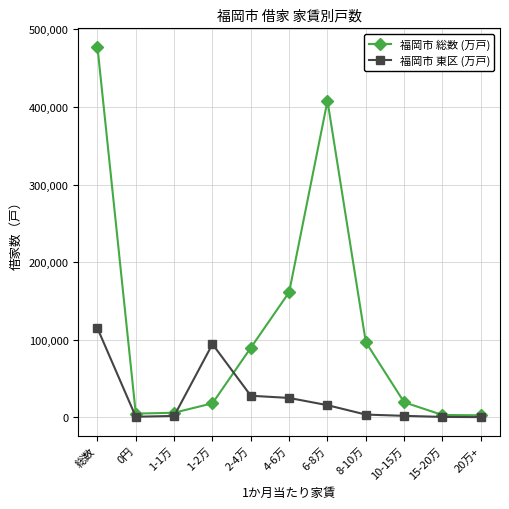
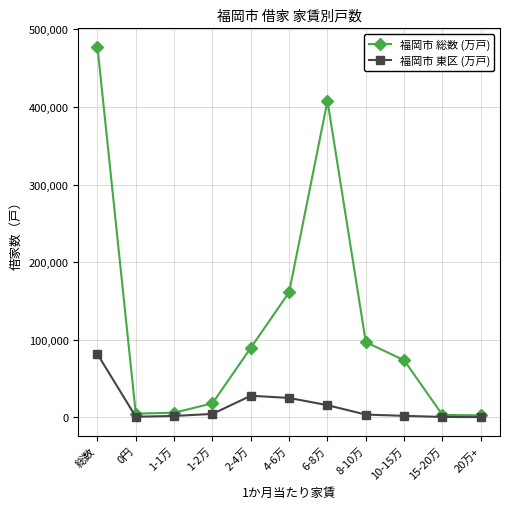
福岡市 東区 (万戸), 総数: 110,000 -> 80,000
福岡市 東区 (万戸), 1-2万: 90,000 -> 0
福岡市 総数 (万戸), 10-15万: 20,000 -> 70,000
